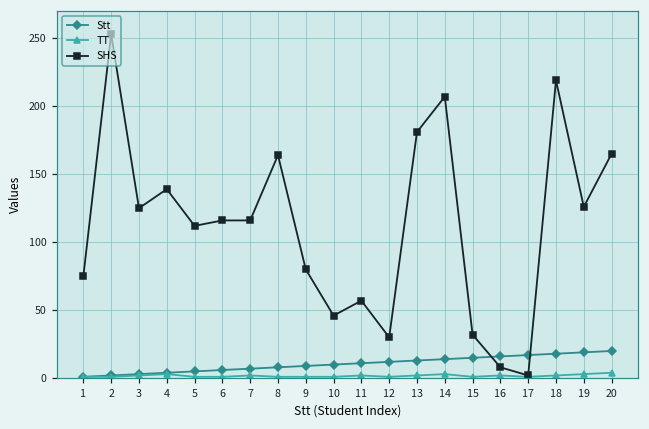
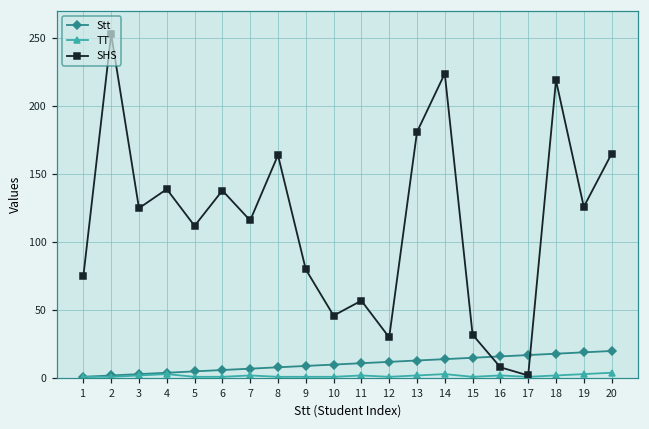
SHS, 6: 116 -> 138
SHS, 14: 207 -> 224
